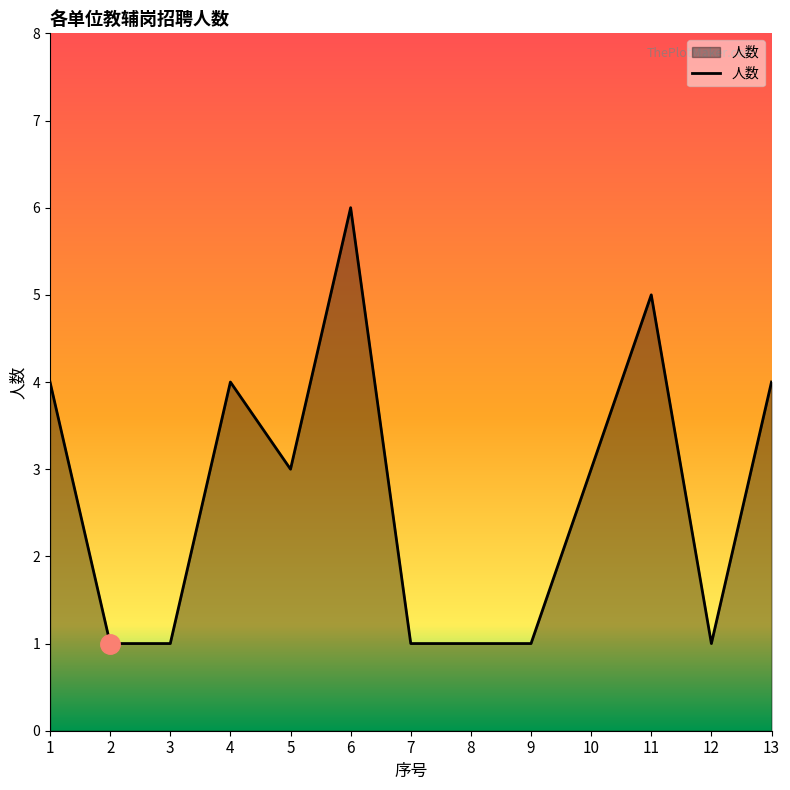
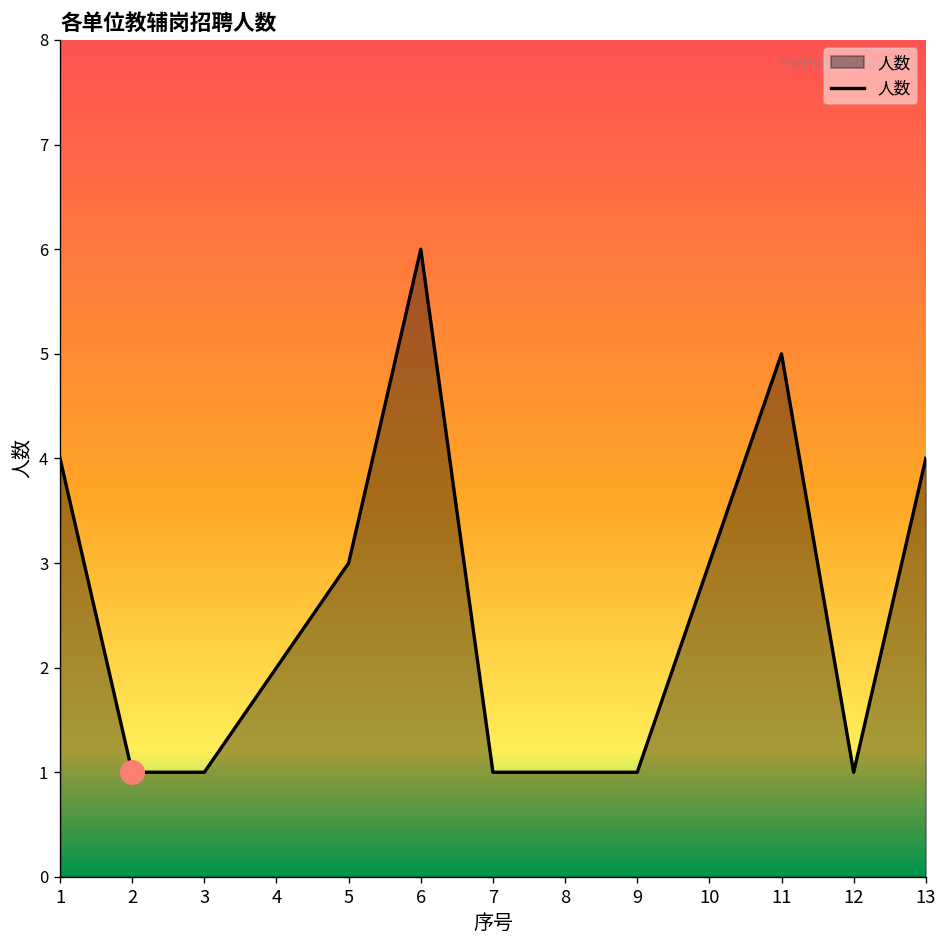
人数, 4: 4 -> 2
